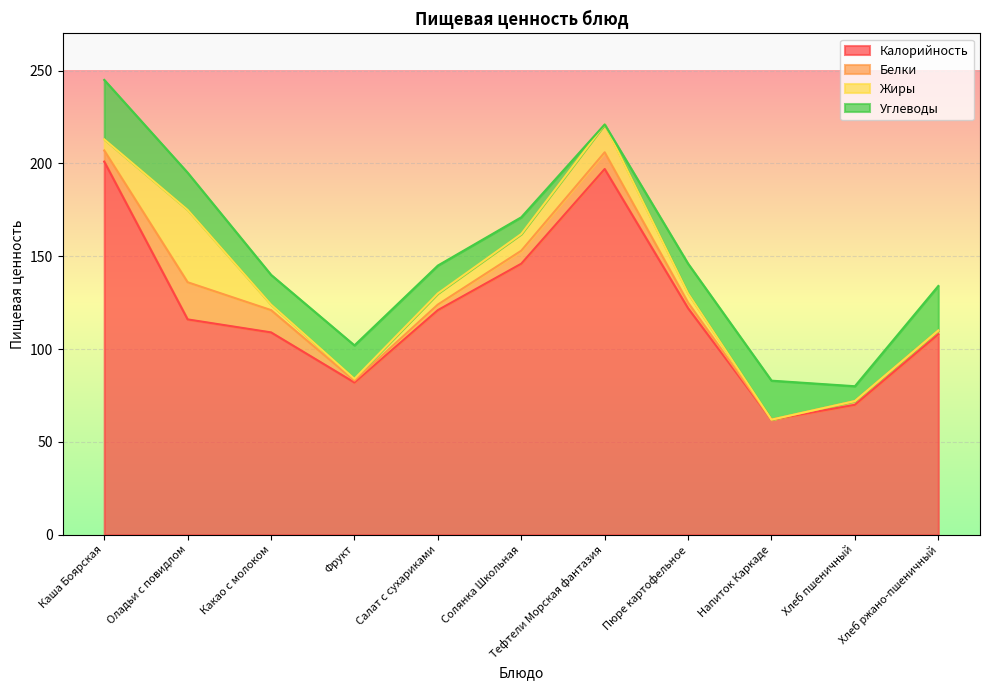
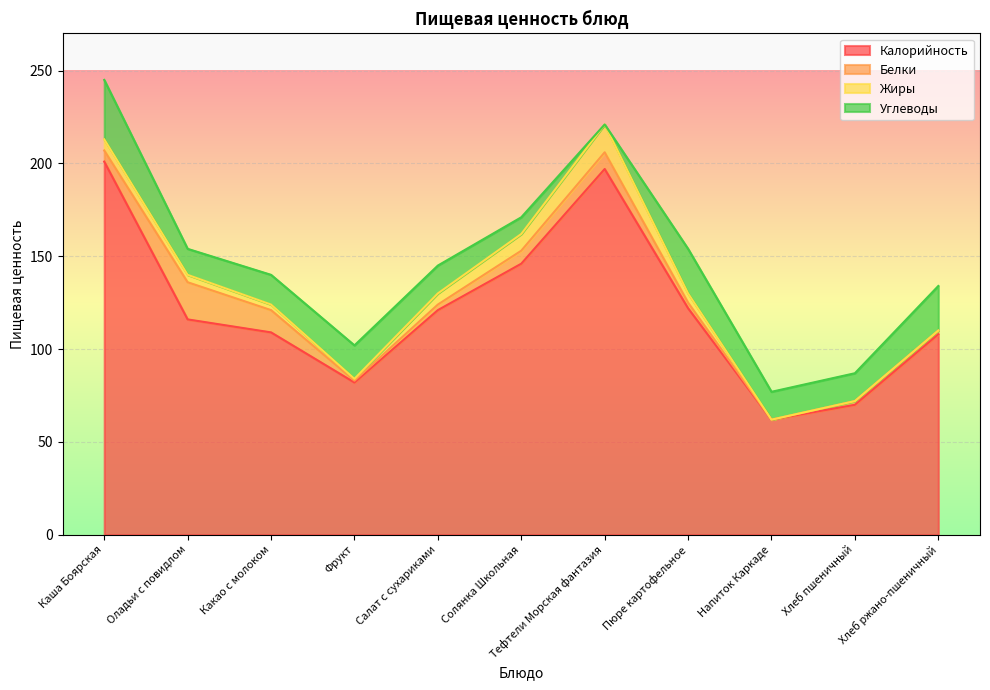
Жиры, Оладьи с повидлом: 39 -> 4
Углеводы, Оладьи с повидлом: 20 -> 14
Углеводы, Пюре картофельное: 16 -> 24
Углеводы, Напиток Каркаде: 21 -> 15
Углеводы, Хлеб пшеничный: 8 -> 15
